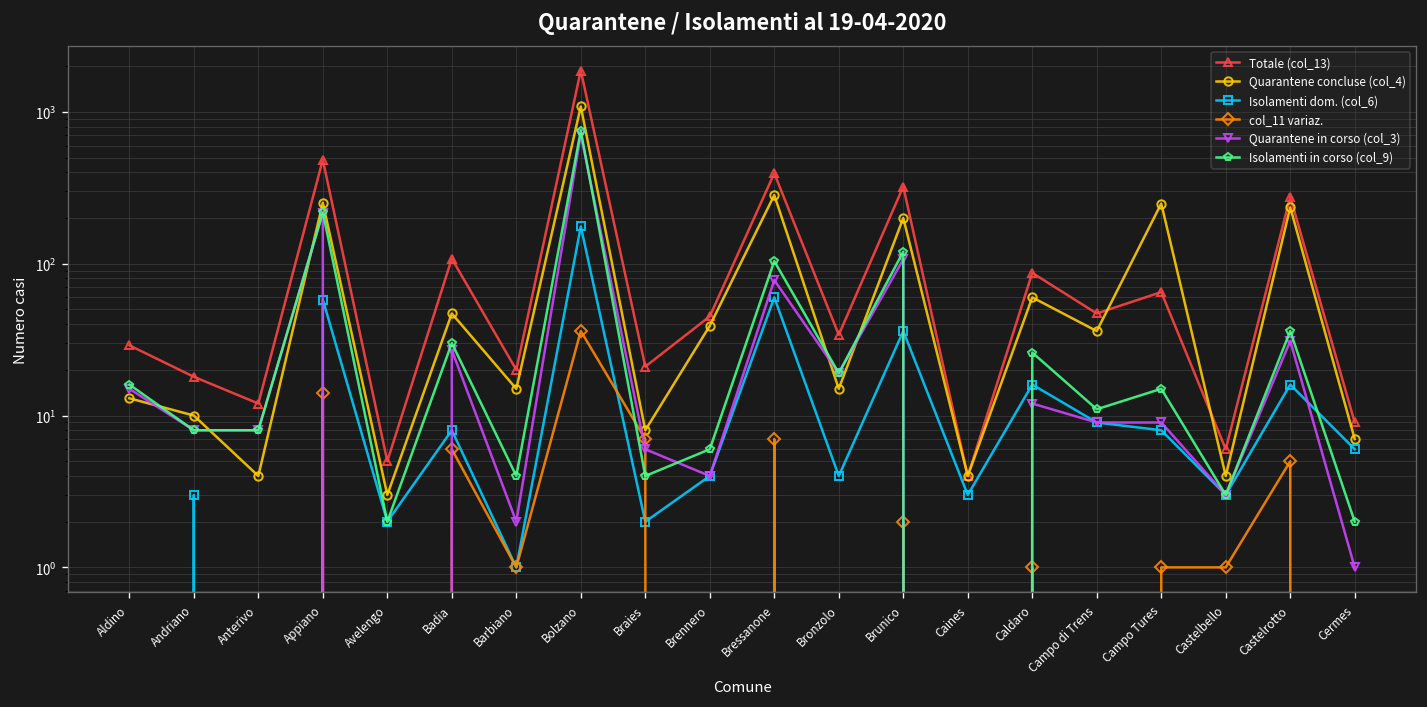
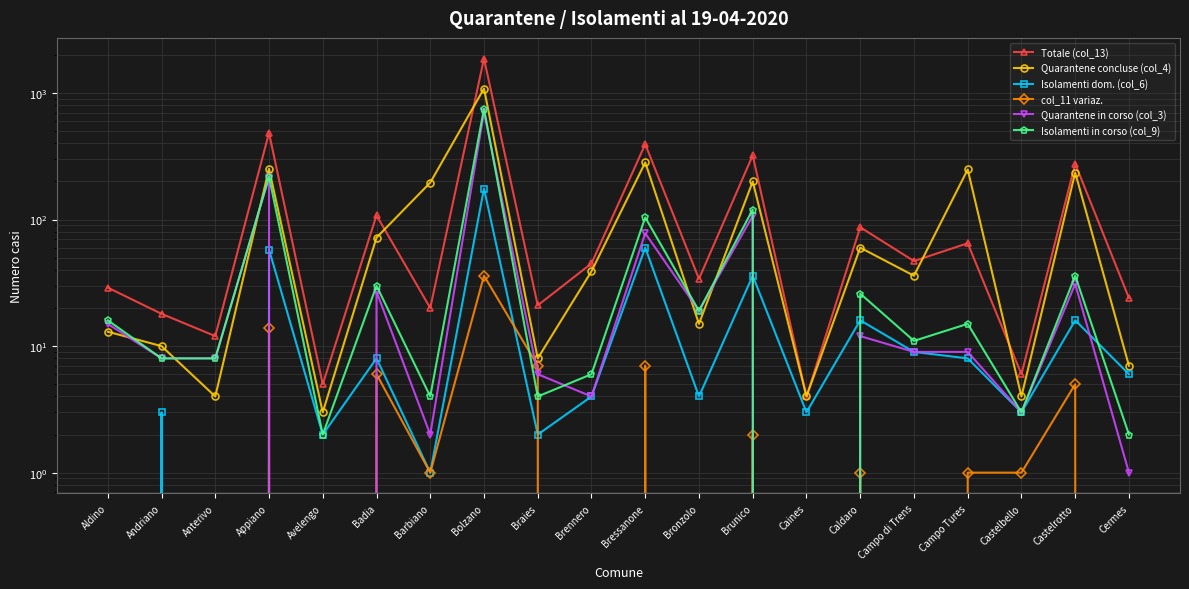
Quarantene concluse (col_4), Badia: 47 -> 70
Quarantene concluse (col_4), Barbiano: 15 -> 200
Totale (col_13), Cermes: 9 -> 24
